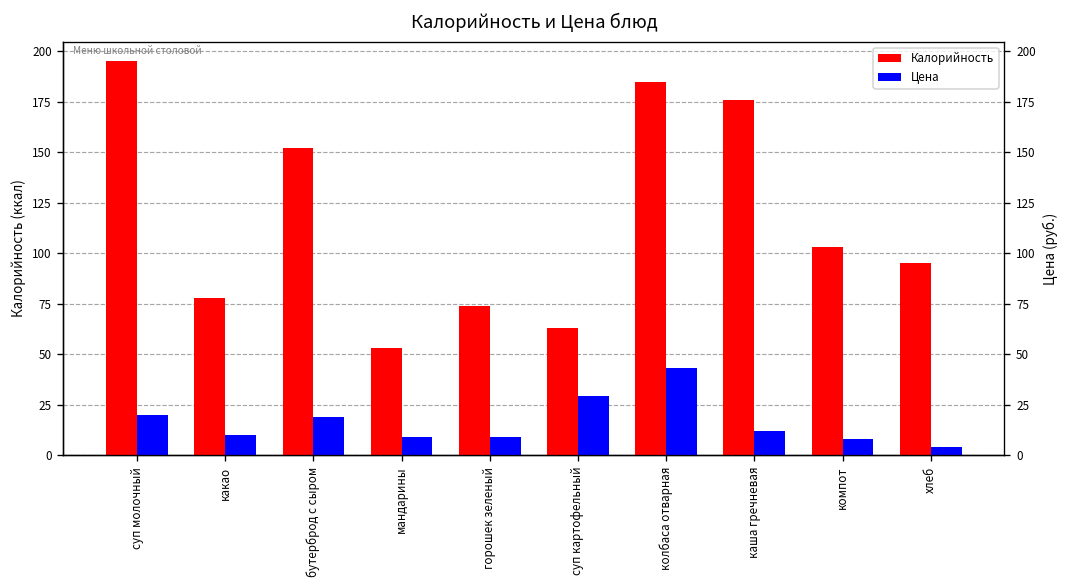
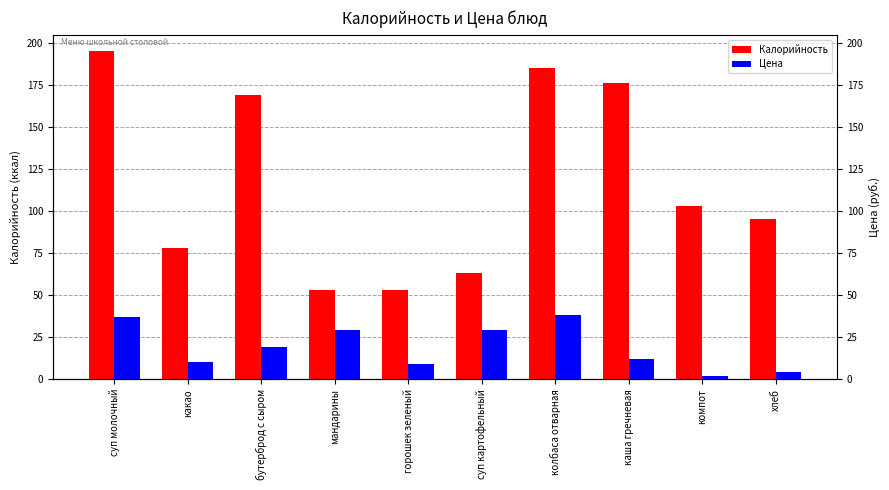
Цена, суп молочный: 20 -> 37
Калорийность, бутерброд с сыром: 152 -> 169
Цена, мандарины: 9 -> 29
Калорийность, горошек зеленый: 74 -> 53
Цена, колбаса отварная: 43 -> 38
Цена, компот: 8 -> 2
